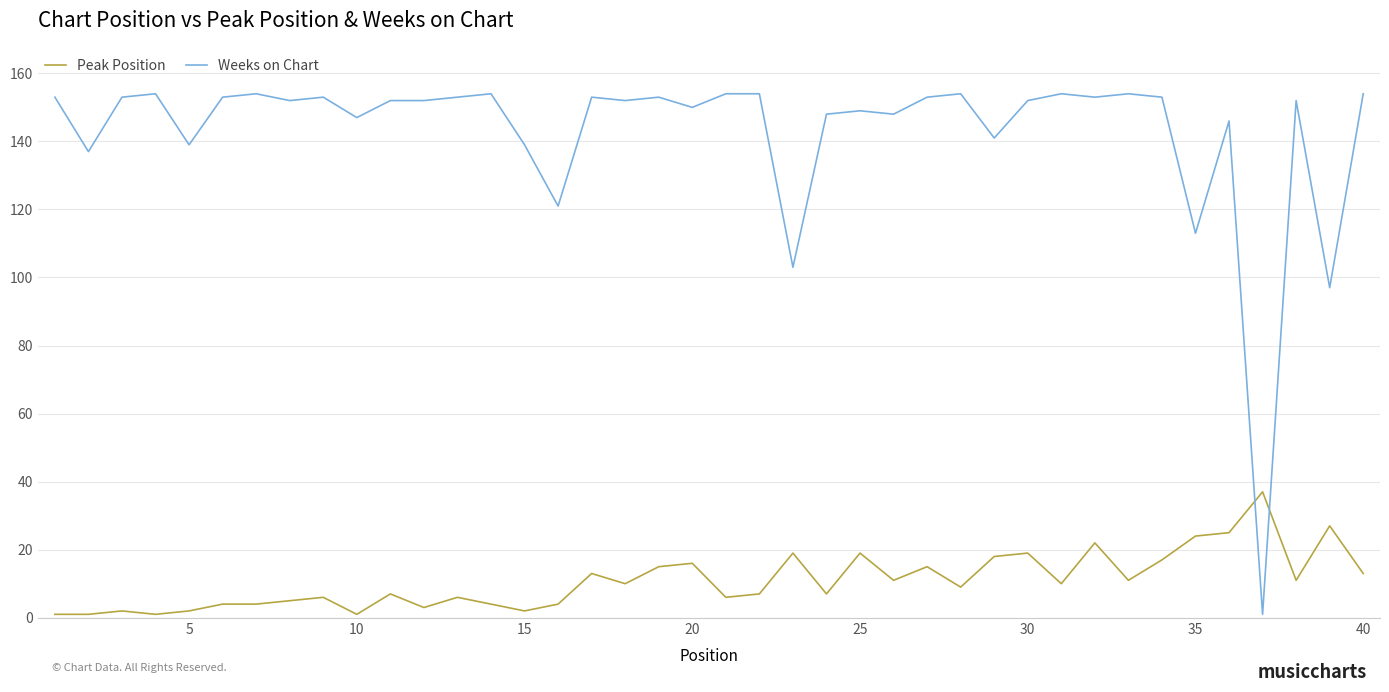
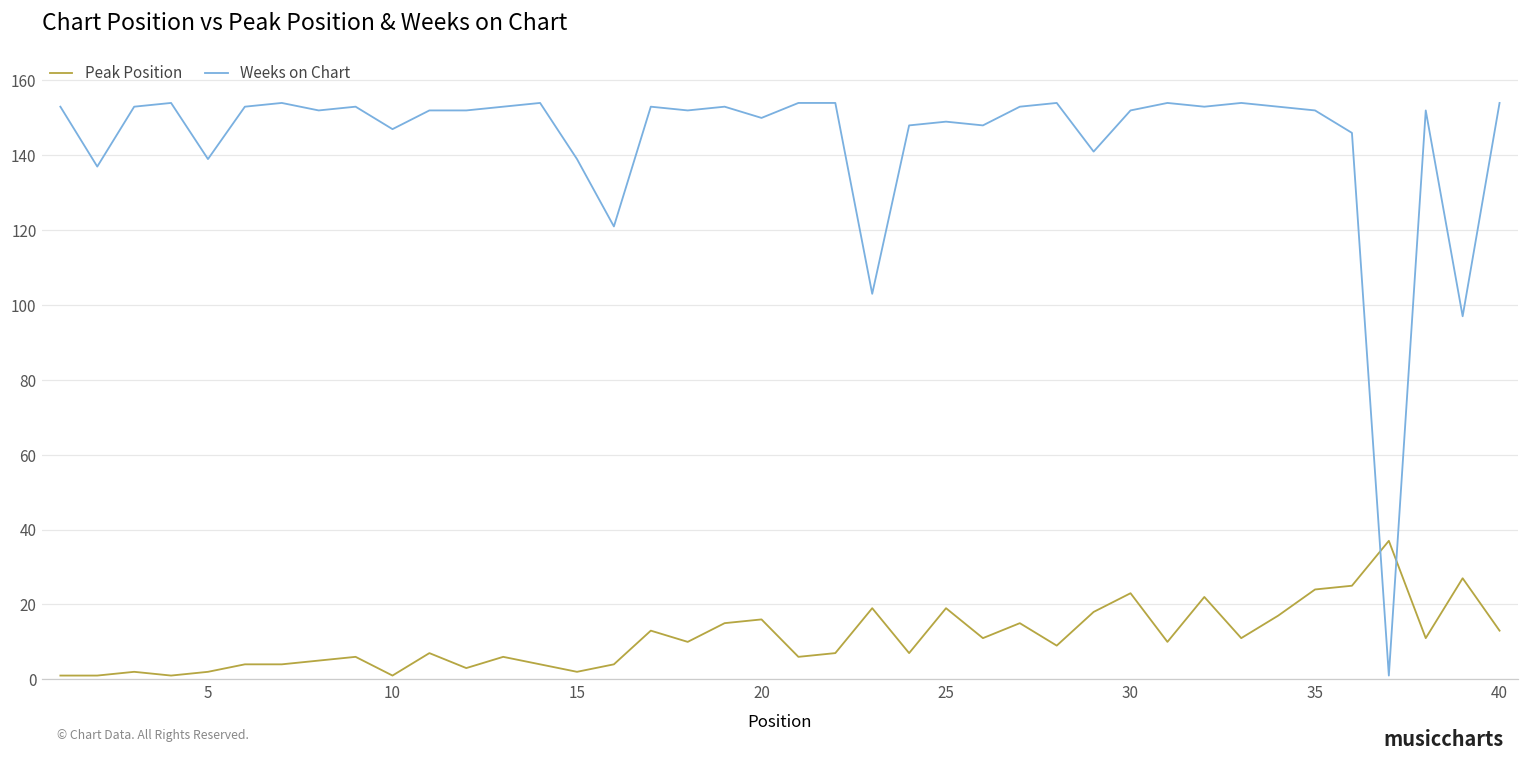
Peak Position, 30: 19 -> 23
Weeks on Chart, 35: 113 -> 152
